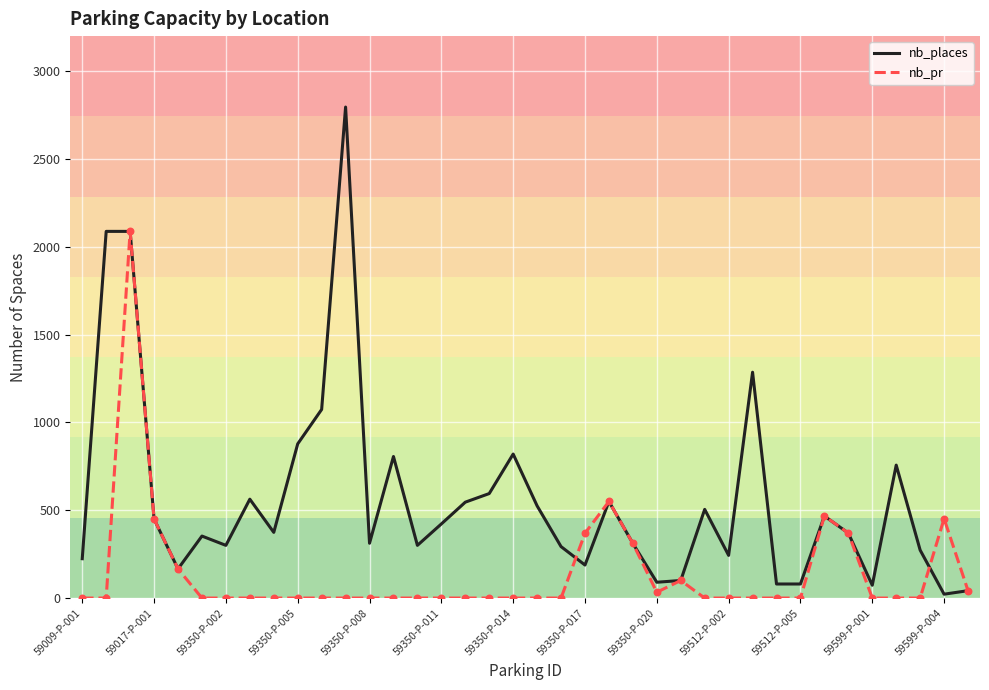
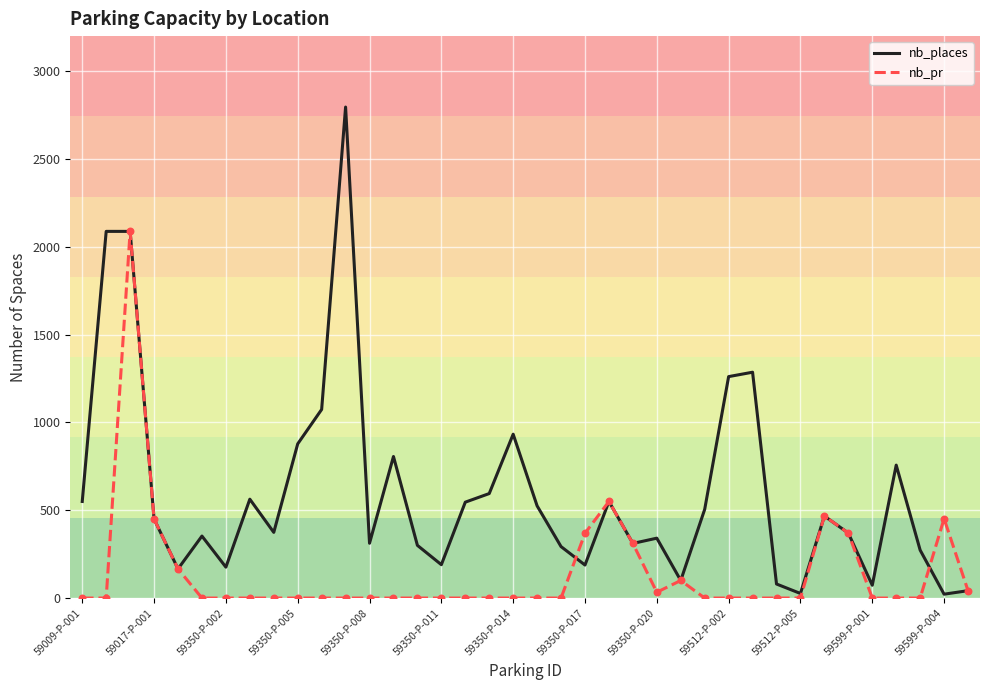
nb_places, 59009-P-001: 220 -> 550
nb_places, 59350-P-002: 300 -> 180
nb_places, 59350-P-011: 420 -> 190
nb_places, 59350-P-014: 820 -> 930
nb_places, 59350-P-020: 90 -> 340
nb_places, 59512-P-002: 240 -> 1260
nb_places, 59512-P-005: 80 -> 30
